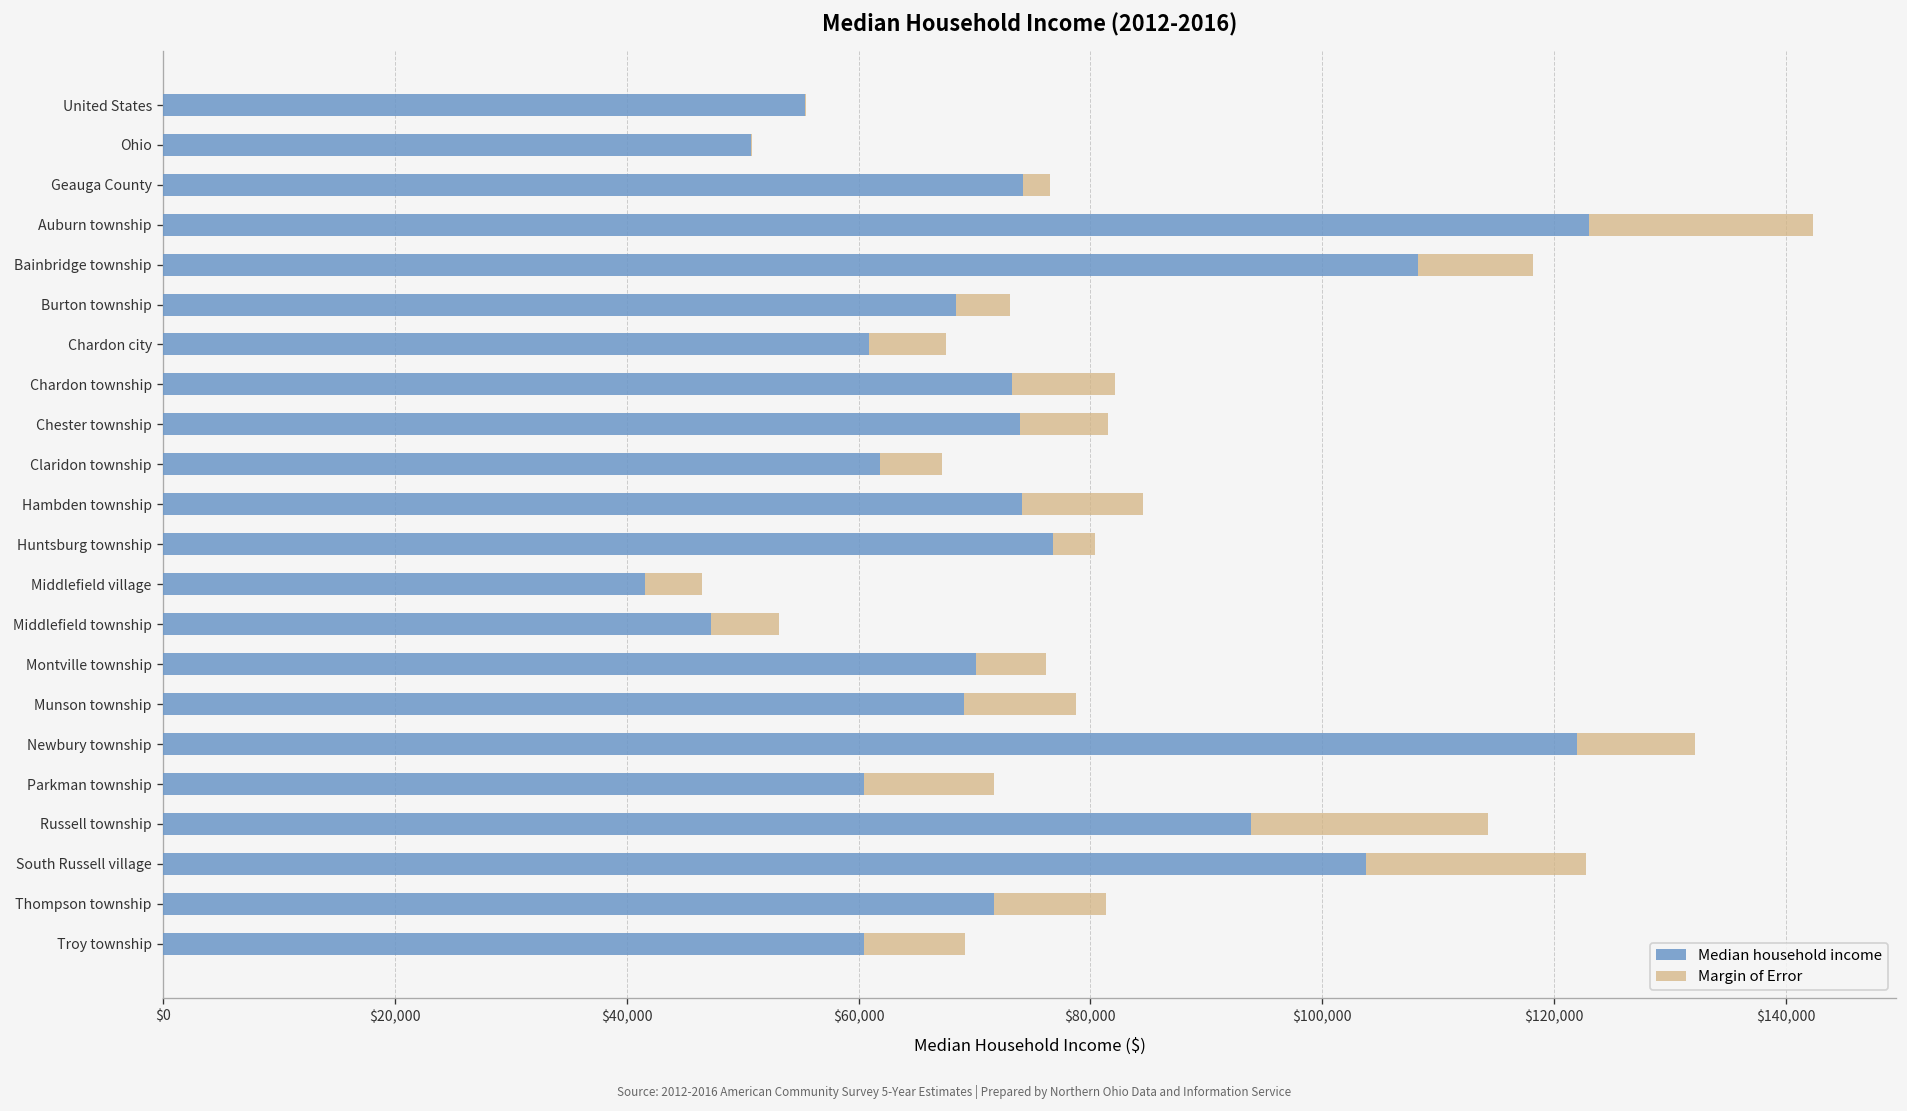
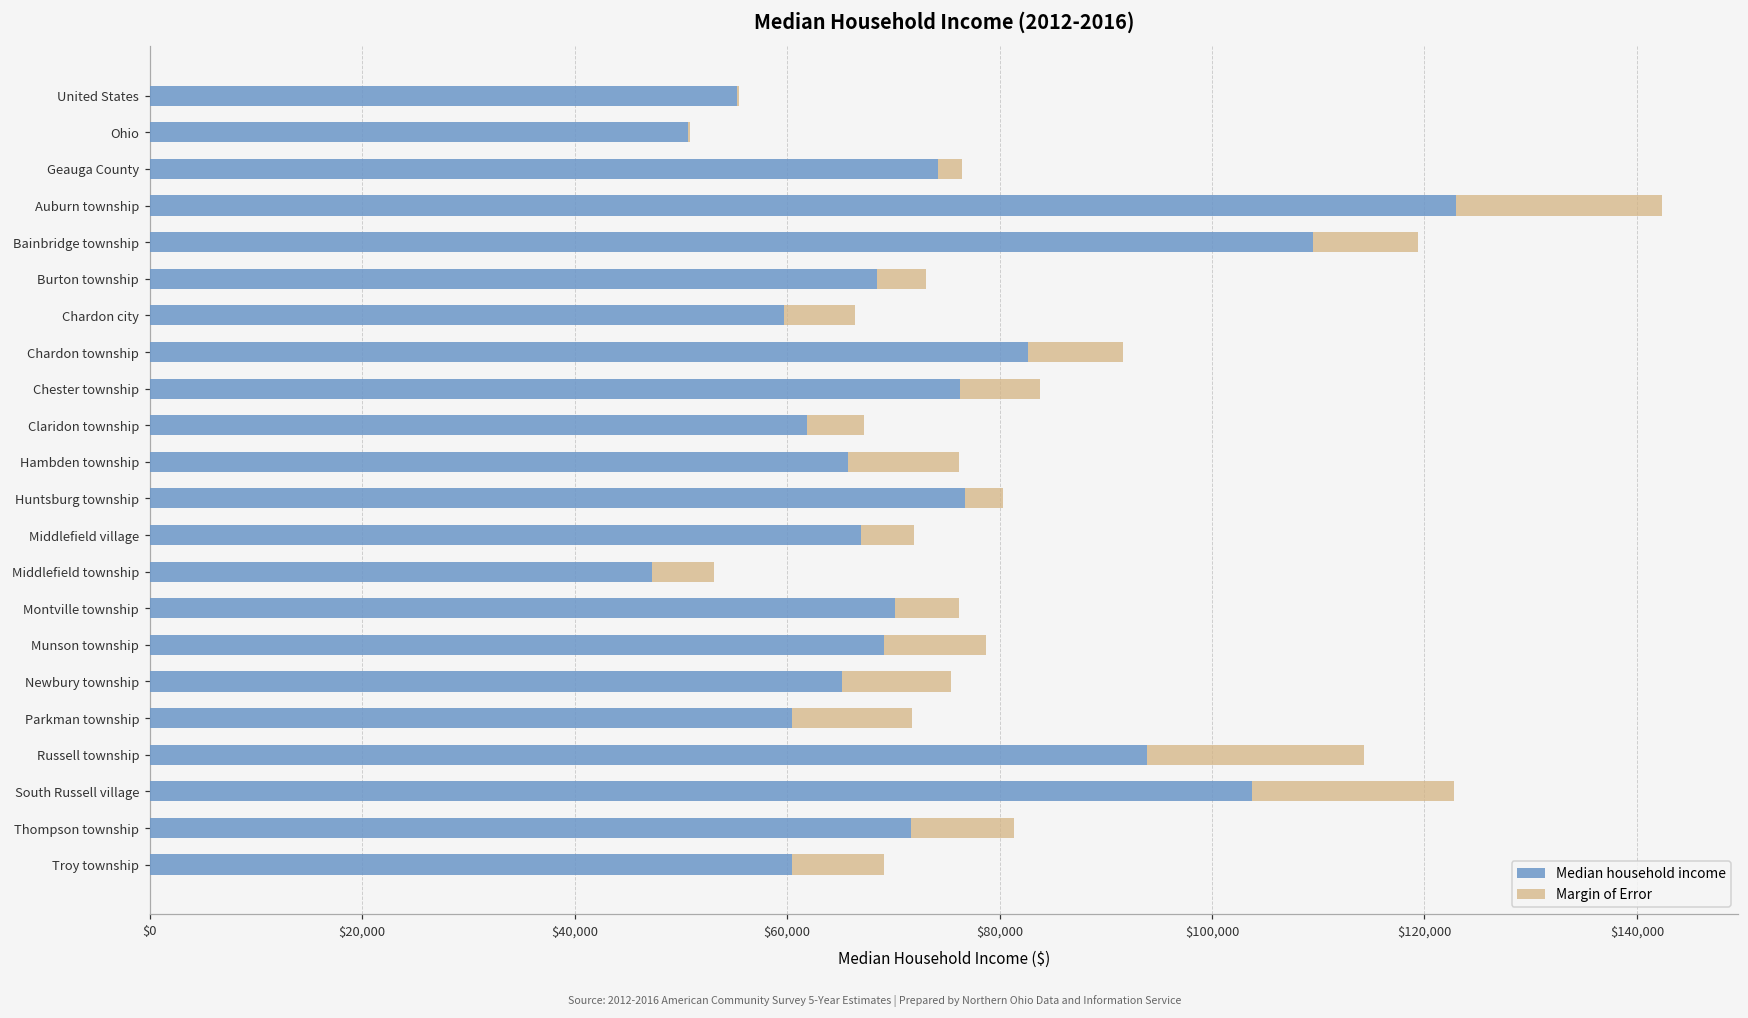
Median household income, Bainbridge township: $108,000 -> $110,000
Median household income, Chardon city: $61,000 -> $60,000
Median household income, Chardon township: $73,000 -> $83,000
Median household income, Chester township: $74,000 -> $76,000
Median household income, Hambden township: $74,000 -> $66,000
Median household income, Middlefield village: $42,000 -> $67,000
Median household income, Newbury township: $122,000 -> $65,000
